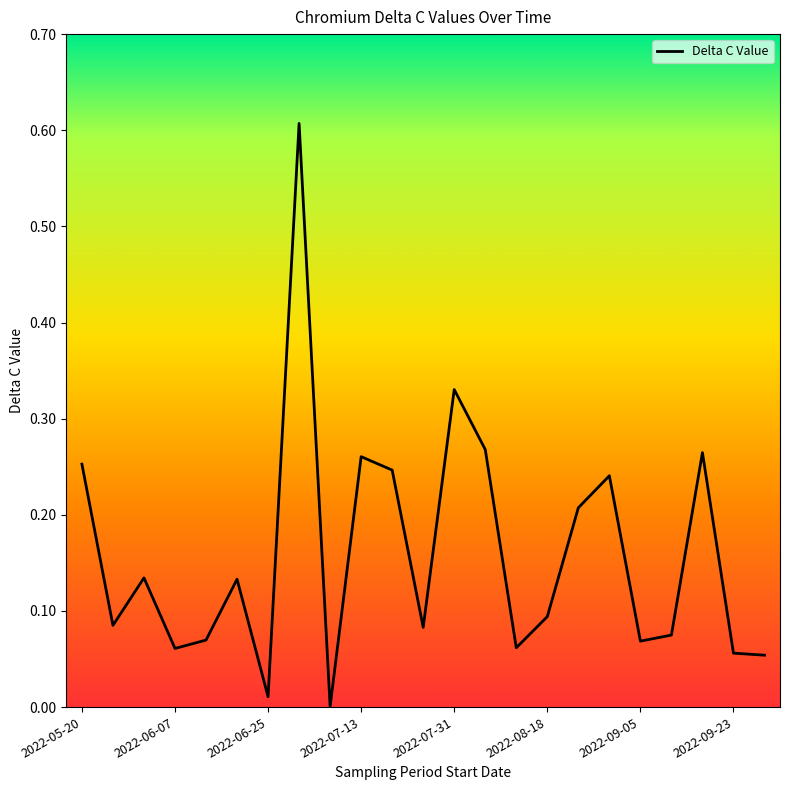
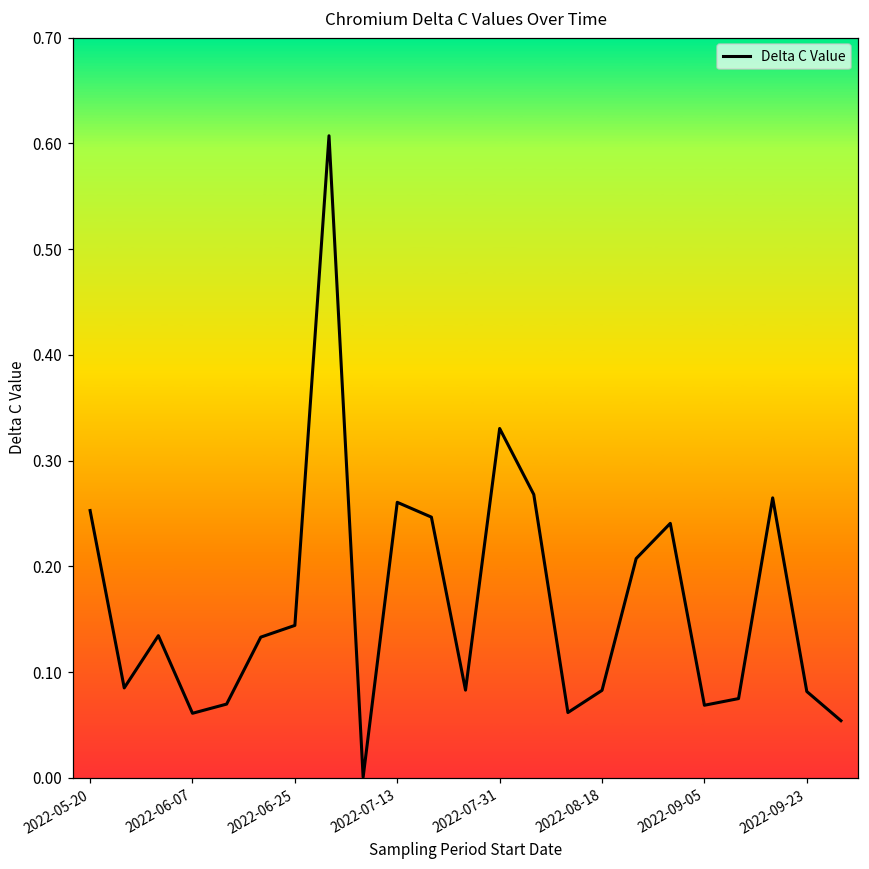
2022-06-25: 0.01 -> 0.14
2022-08-18: 0.09 -> 0.08
2022-09-23: 0.06 -> 0.08
